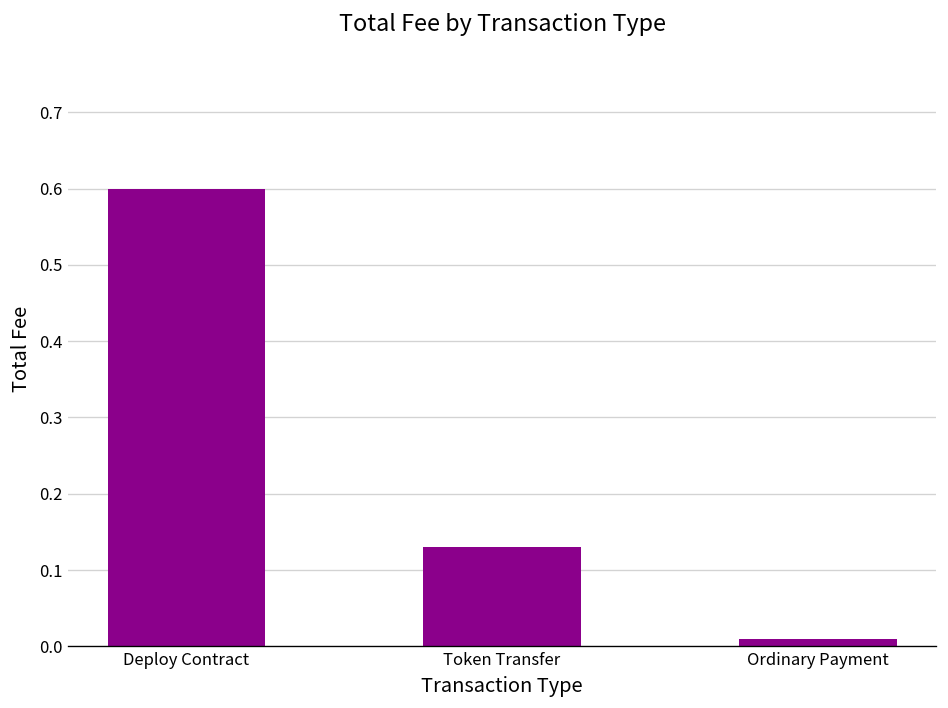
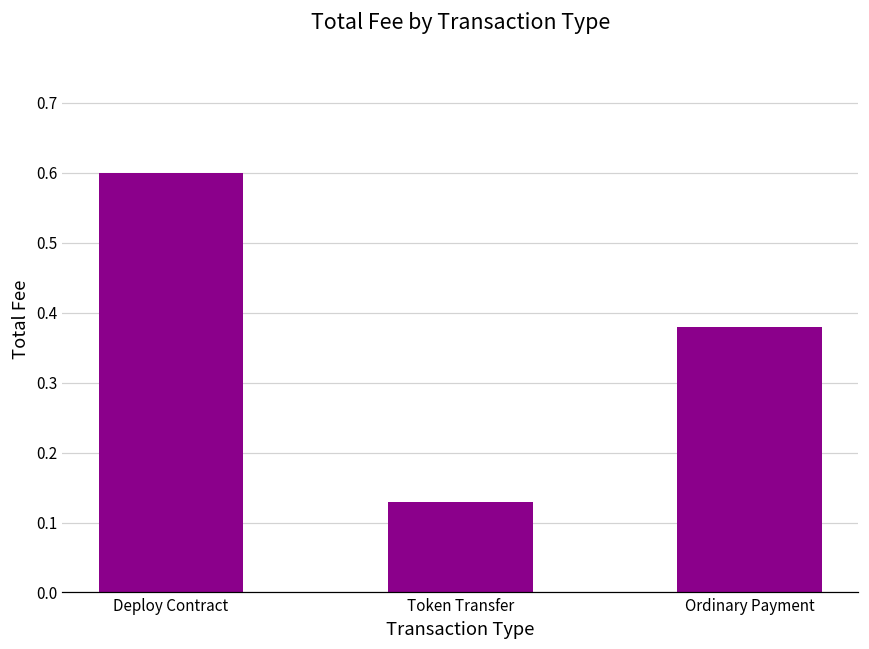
Ordinary Payment: 0.01 -> 0.38
